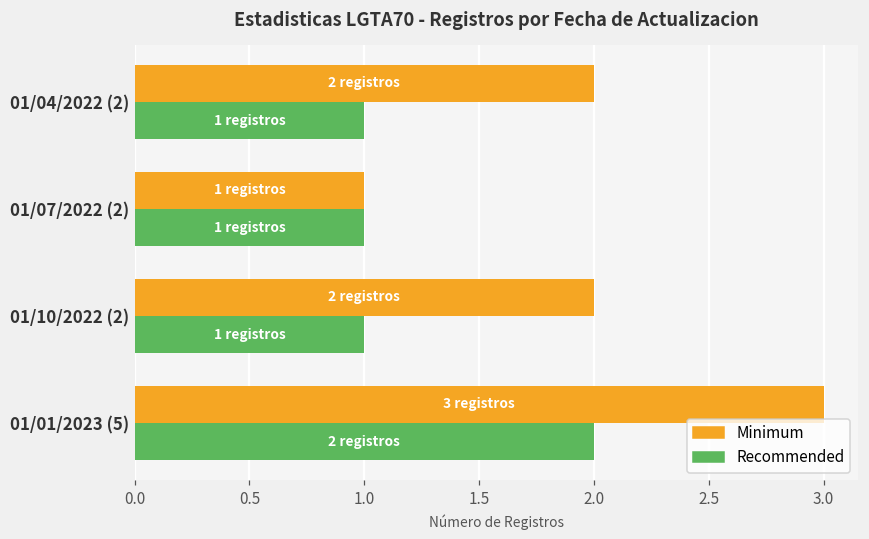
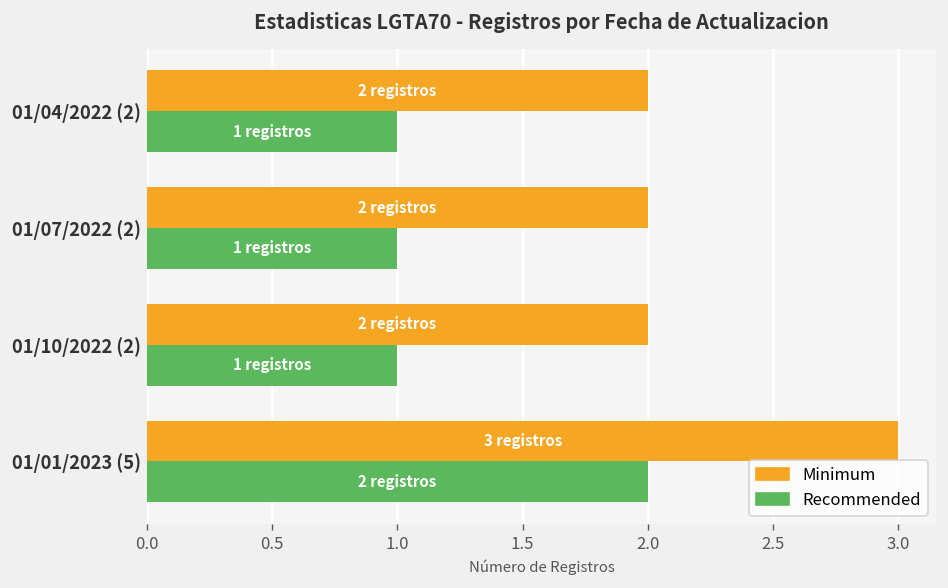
Minimum, 01/07/2022 (2): 1 -> 2
